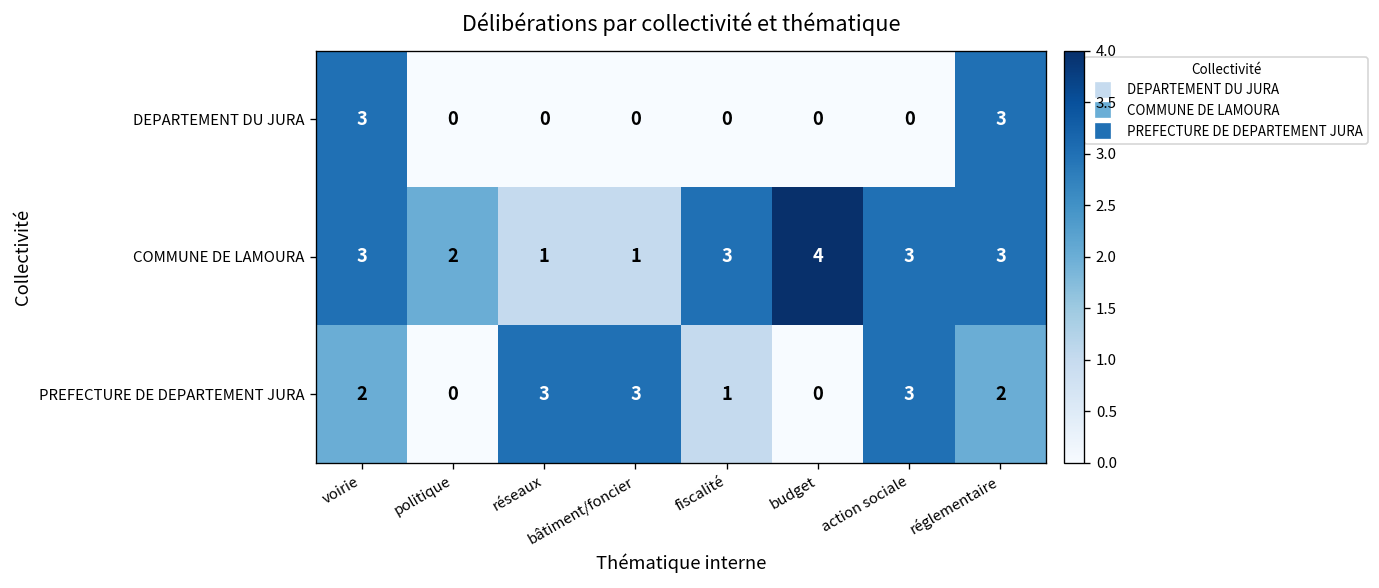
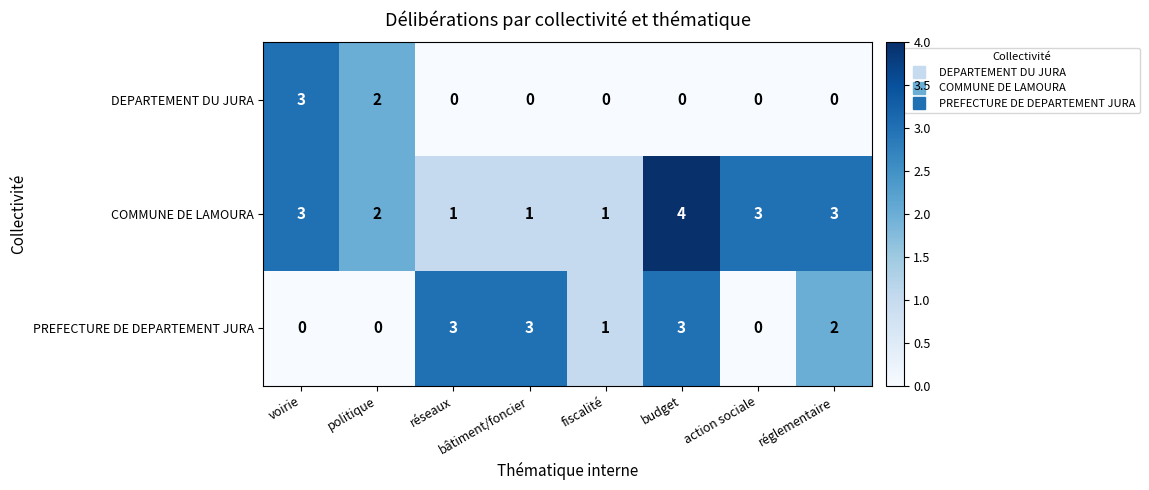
DEPARTEMENT DU JURA, politique: 0 -> 2
DEPARTEMENT DU JURA, réglementaire: 3 -> 0
COMMUNE DE LAMOURA, fiscalité: 3 -> 1
PREFECTURE DE DEPARTEMENT JURA, voirie: 2 -> 0
PREFECTURE DE DEPARTEMENT JURA, budget: 0 -> 3
PREFECTURE DE DEPARTEMENT JURA, action sociale: 3 -> 0
